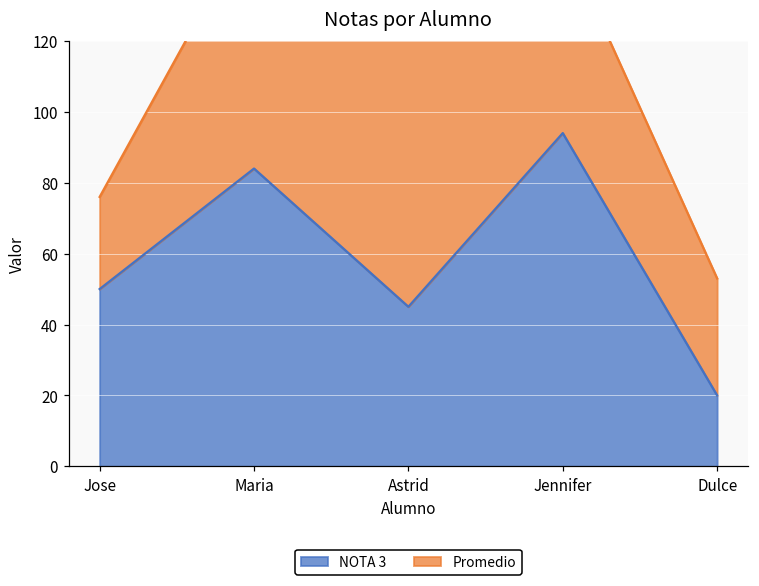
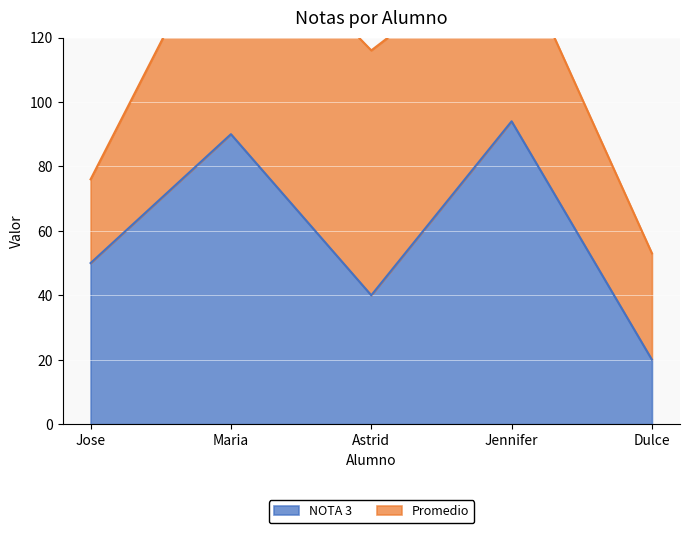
NOTA 3, Maria: 84 -> 90
NOTA 3, Astrid: 45 -> 40
